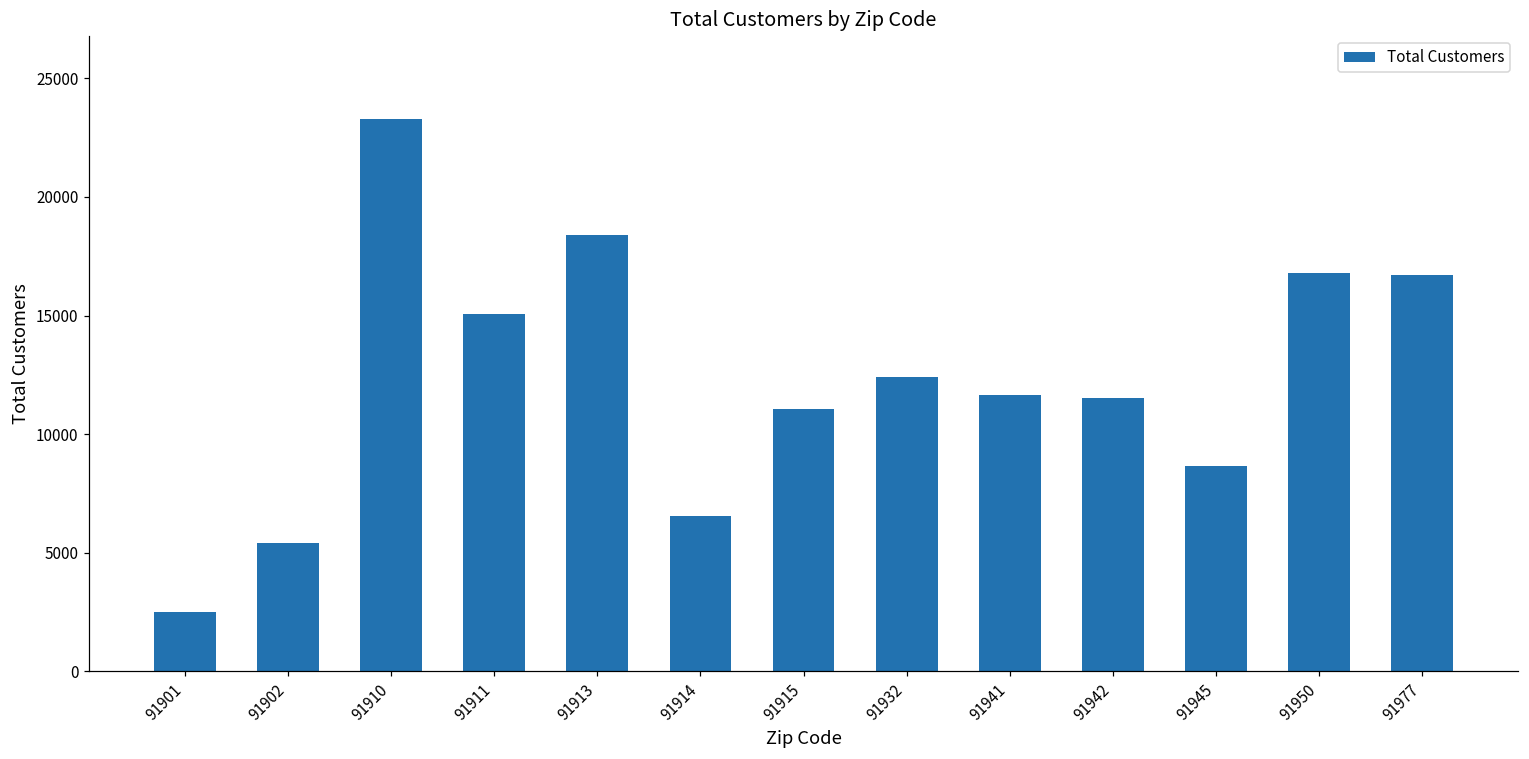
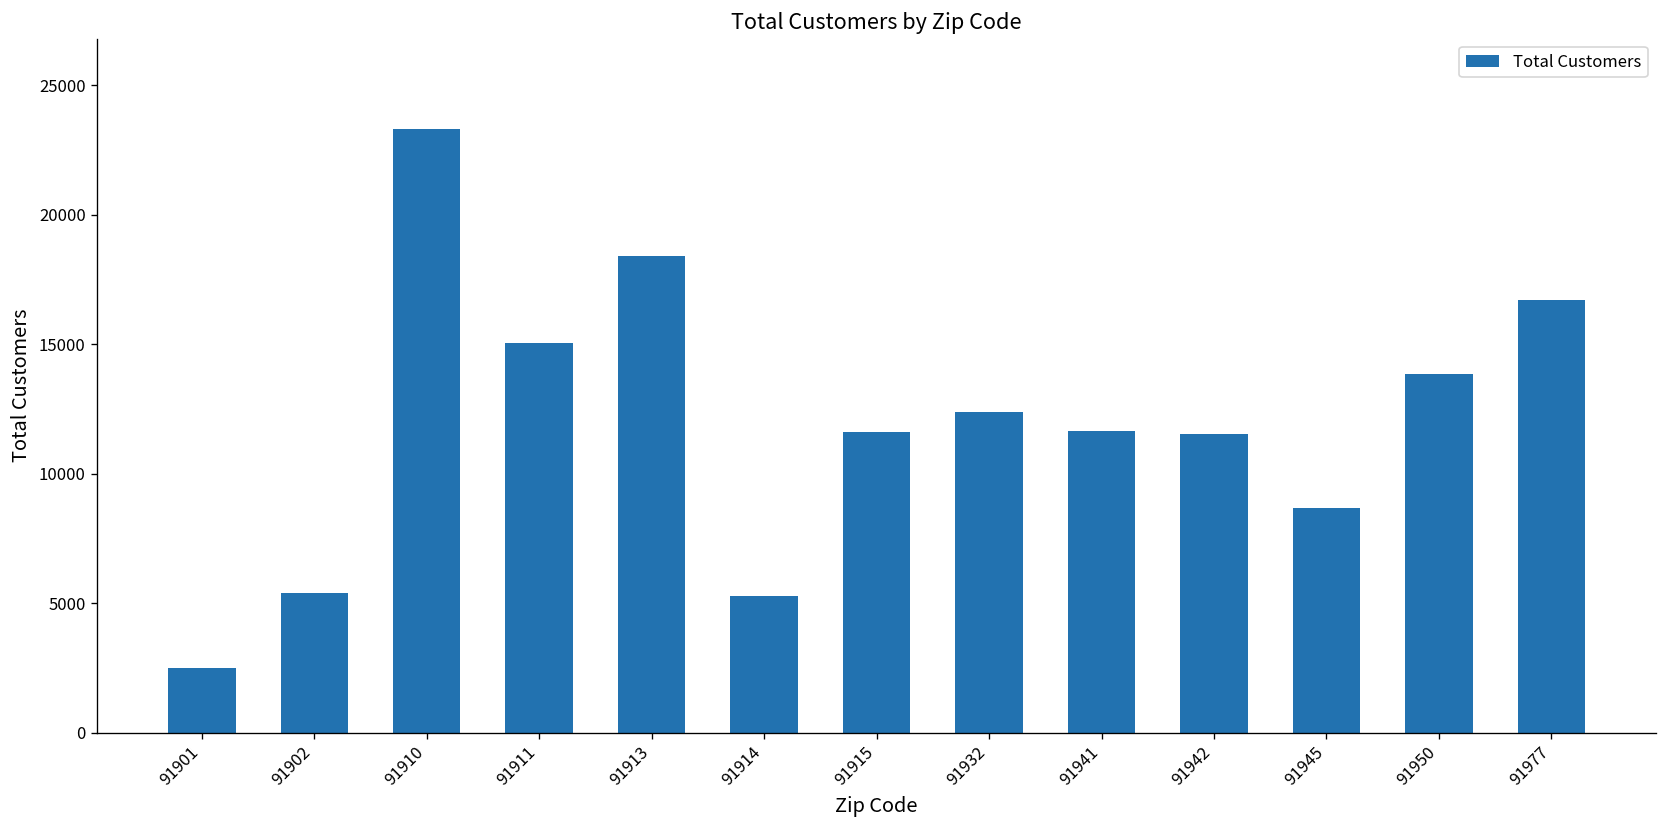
91914: 6500 -> 5300
91915: 11100 -> 11600
91950: 16800 -> 13800
